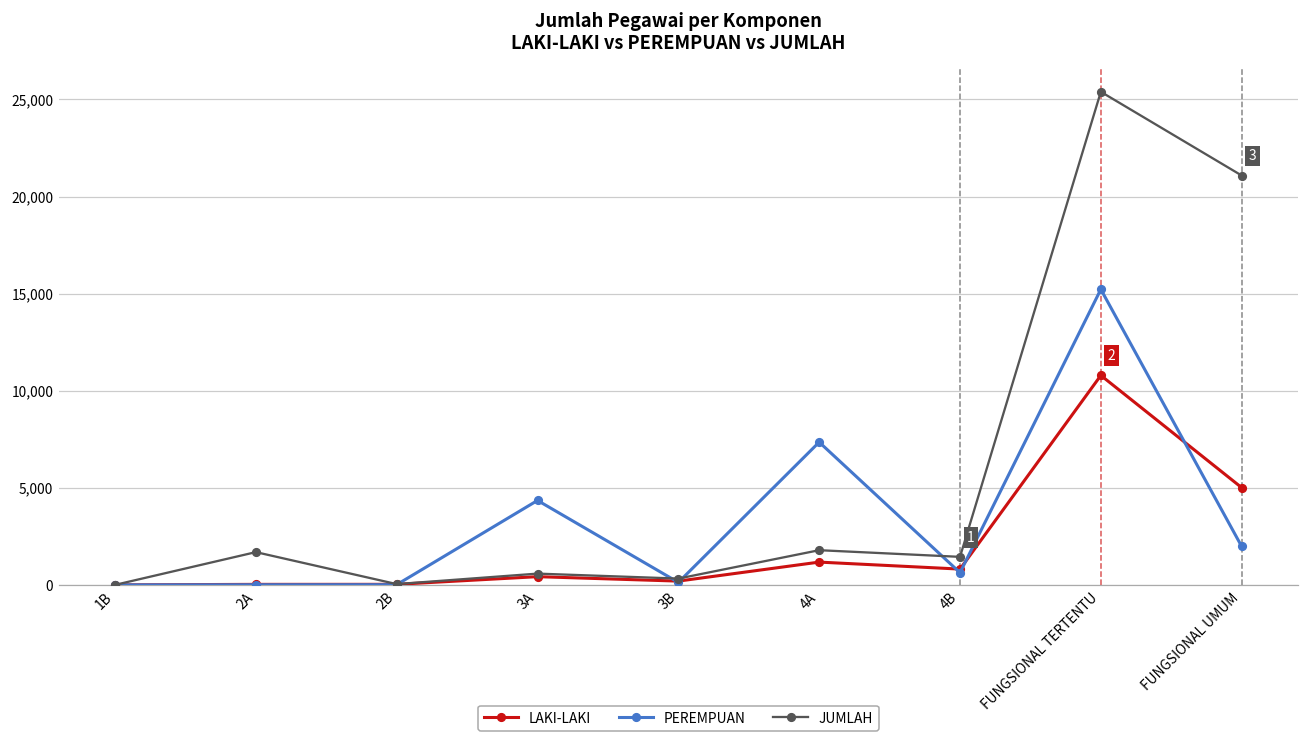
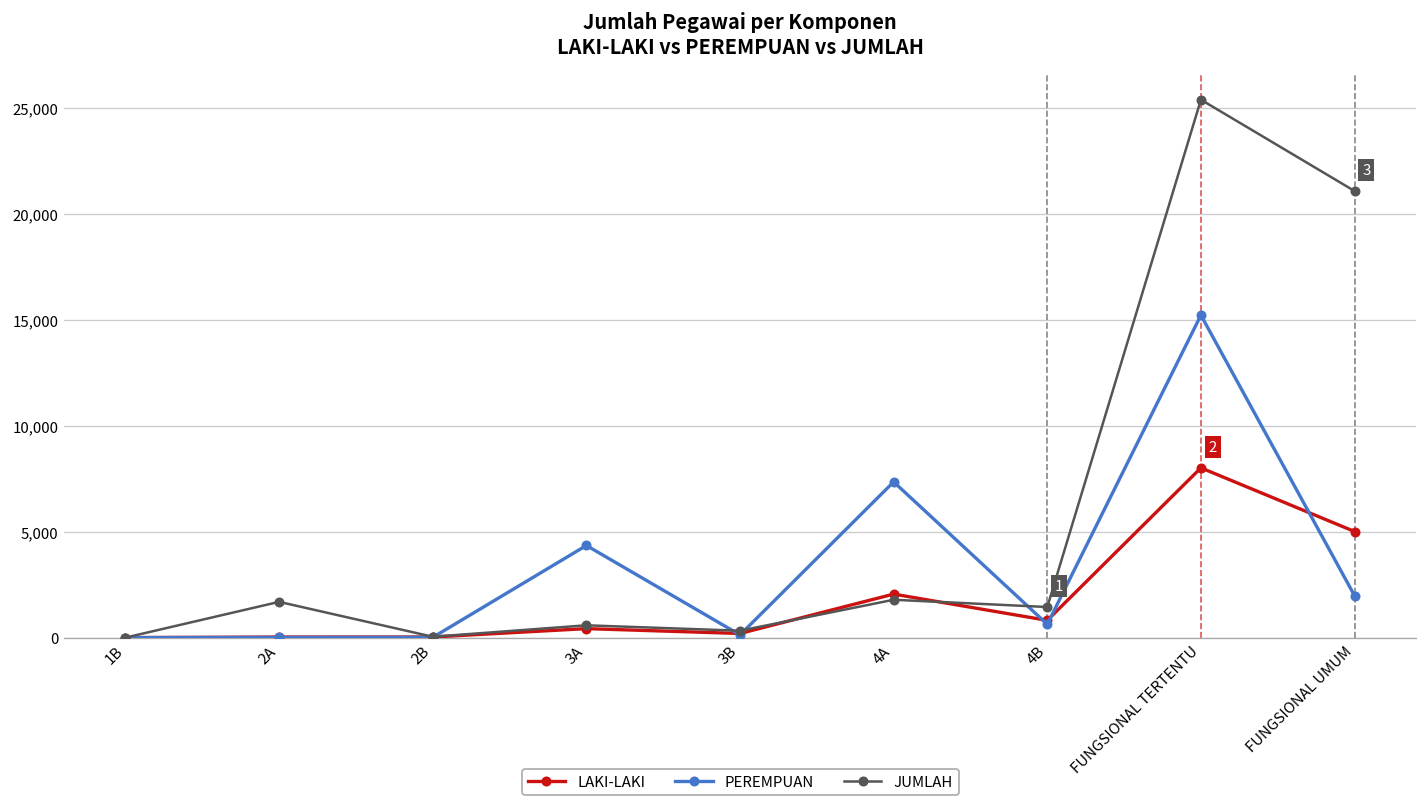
LAKI-LAKI, 4A: 1,200 -> 2,100
LAKI-LAKI, FUNGSIONAL TERTENTU: 10,800 -> 8,000
